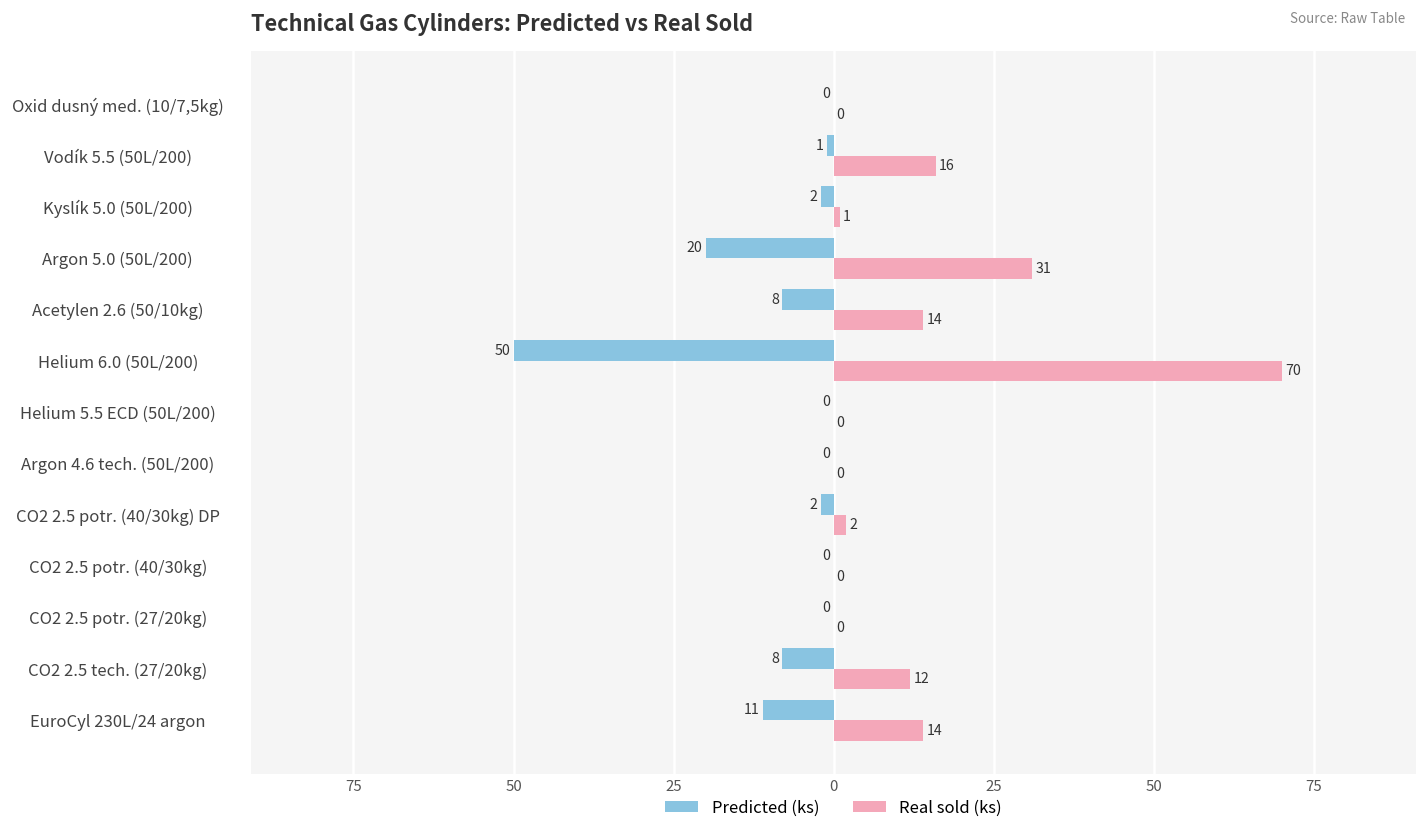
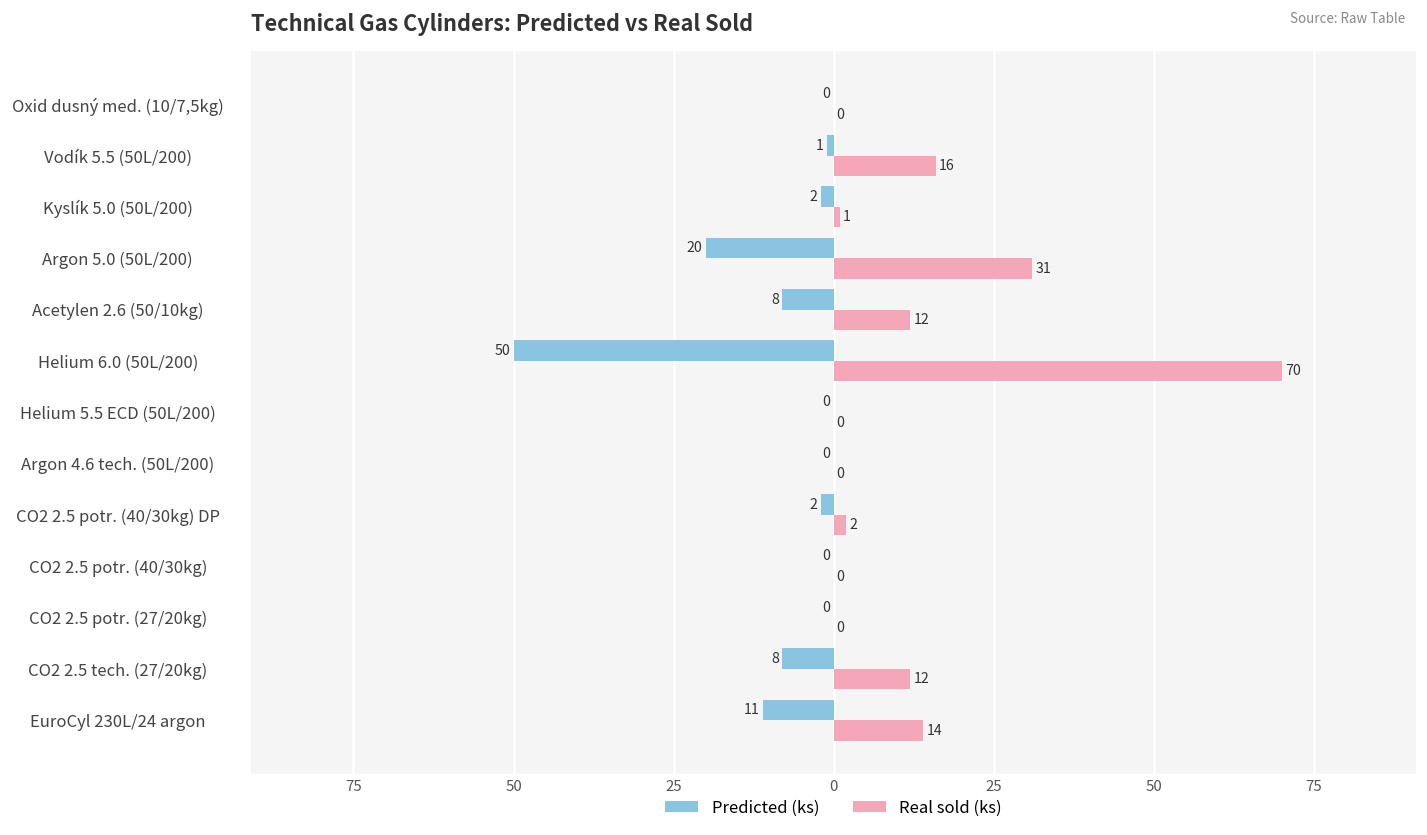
Real sold (ks), Acetylen 2.6 (50/10kg): 14 -> 12
